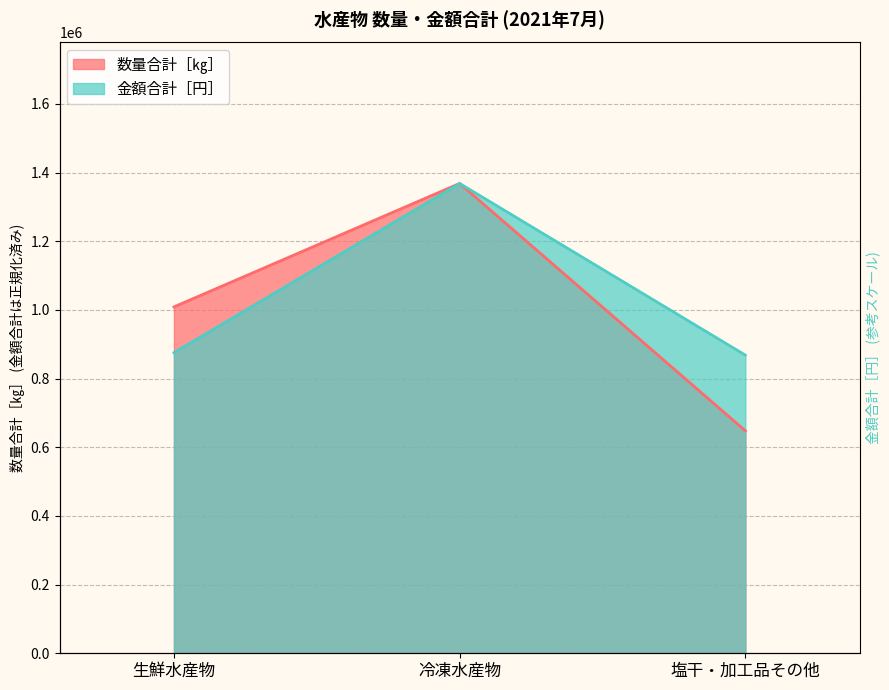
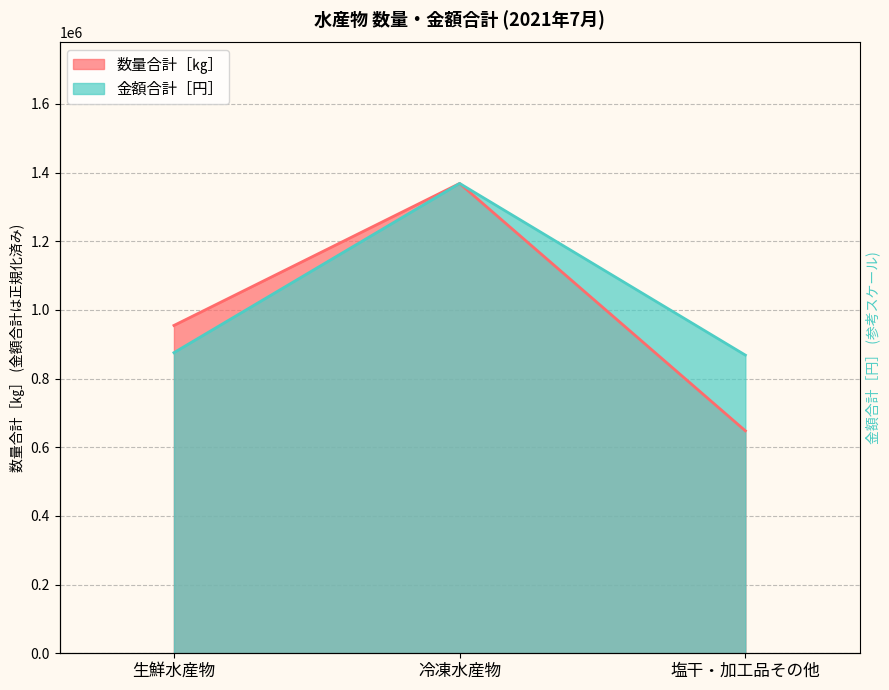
数量合計［㎏］, 生鮮水産物: 1010000 -> 950000
